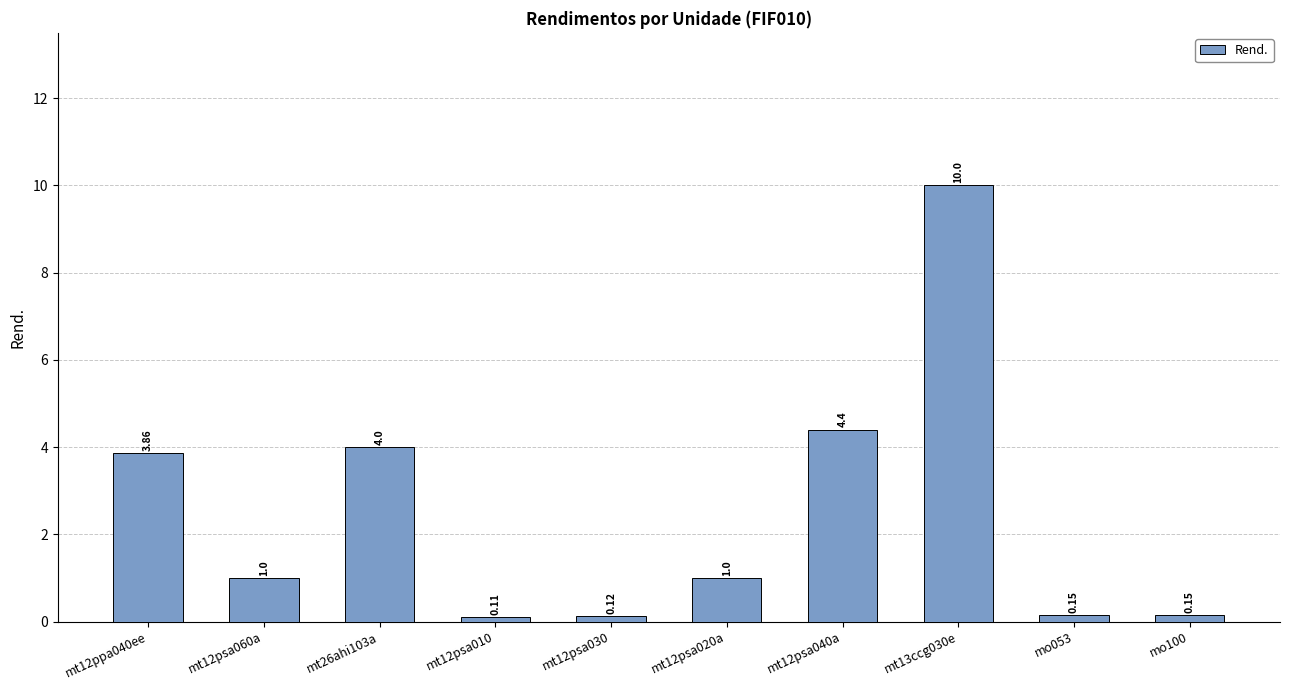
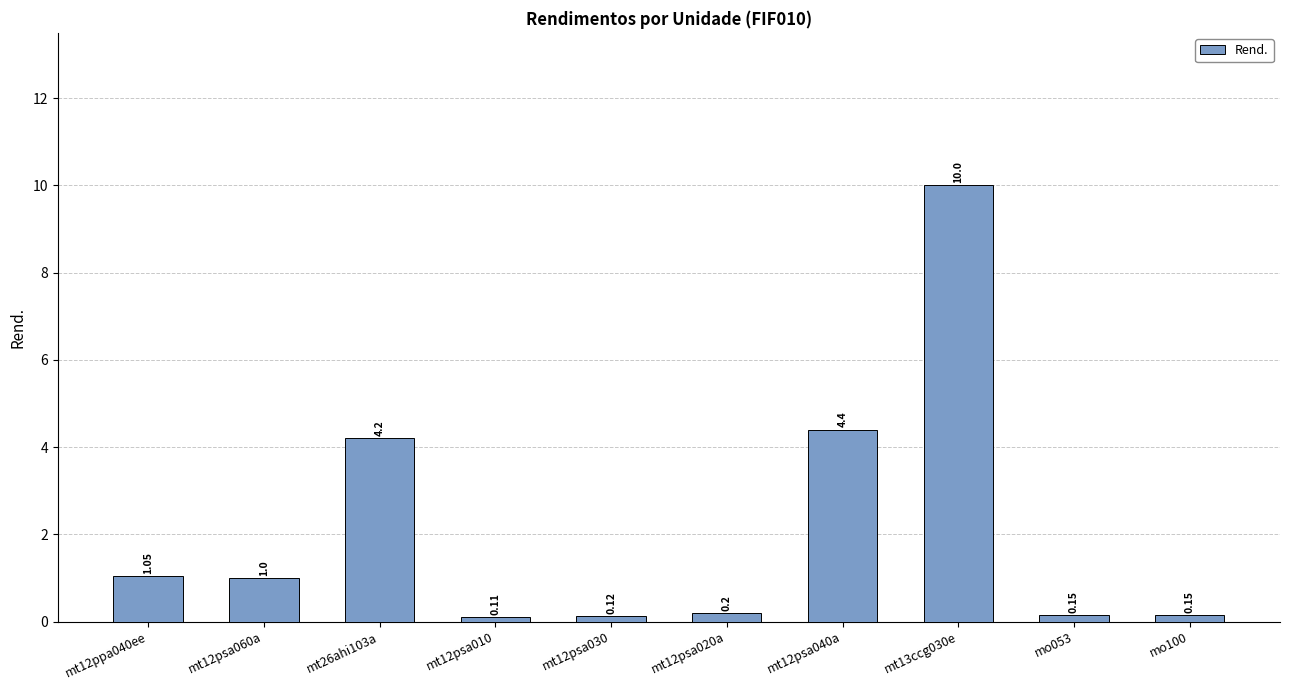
mt12ppa040ee: 3.86 -> 1.05
mt26ahi103a: 4.0 -> 4.2
mt12psa020a: 1.0 -> 0.2
